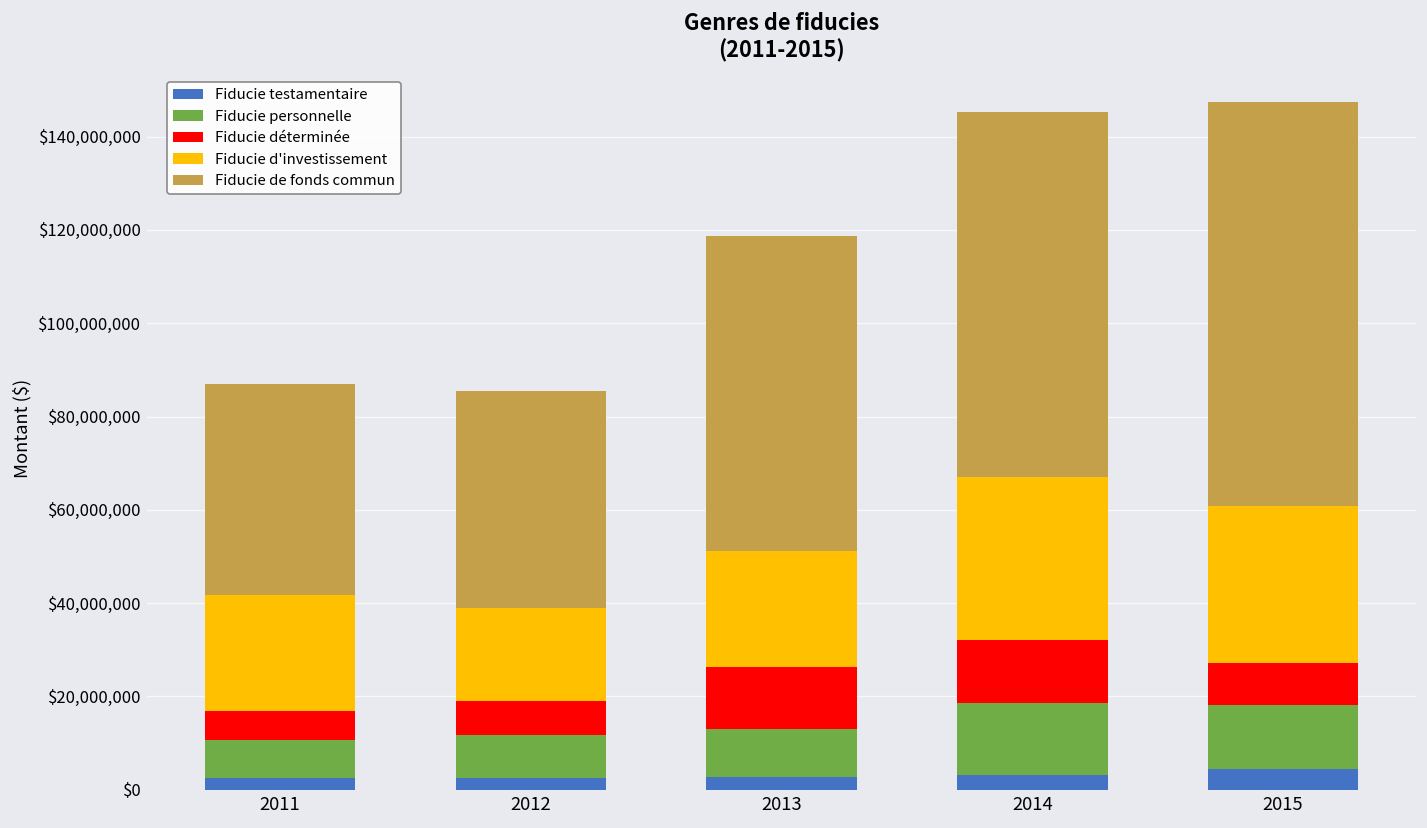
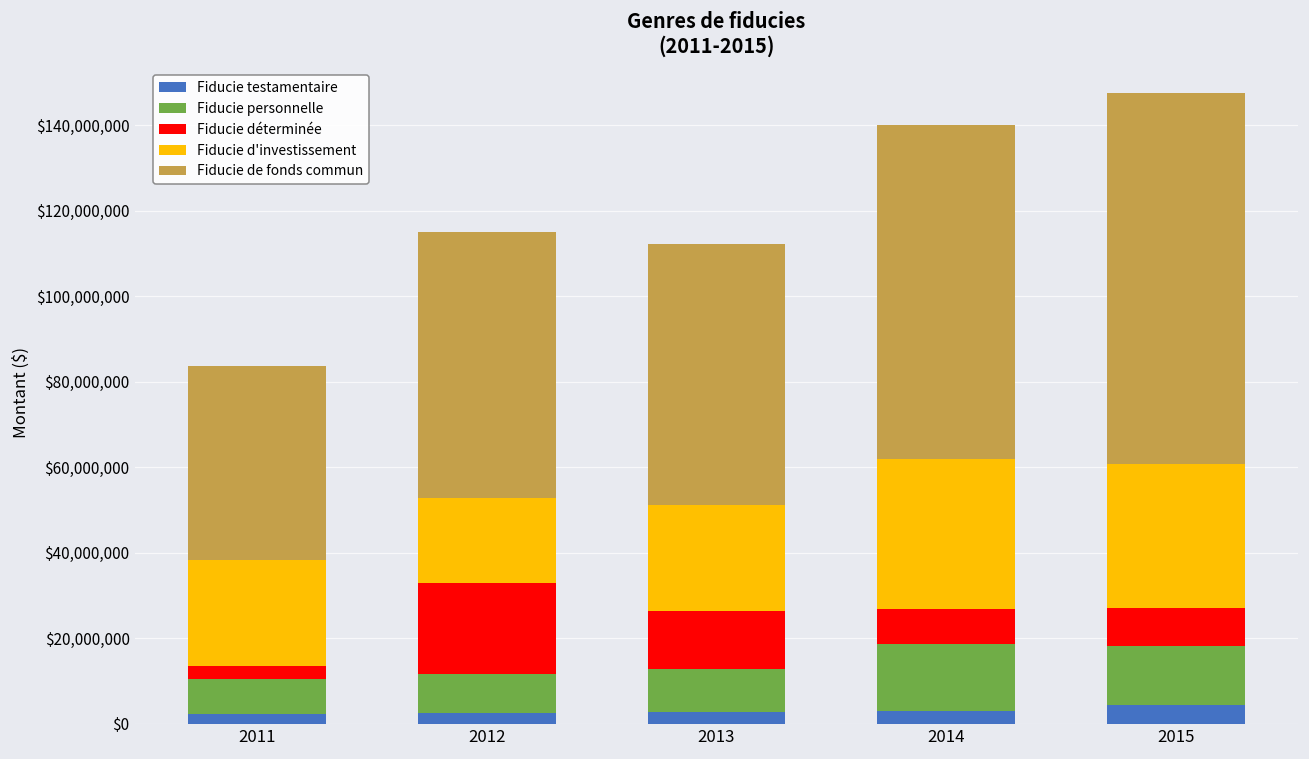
Fiducie déterminée, 2011: $6,000,000 -> $3,000,000
Fiducie déterminée, 2012: $7,000,000 -> $21,000,000
Fiducie de fonds commun, 2012: $46,000,000 -> $62,000,000
Fiducie de fonds commun, 2013: $67,000,000 -> $61,000,000
Fiducie déterminée, 2014: $13,000,000 -> $8,000,000
